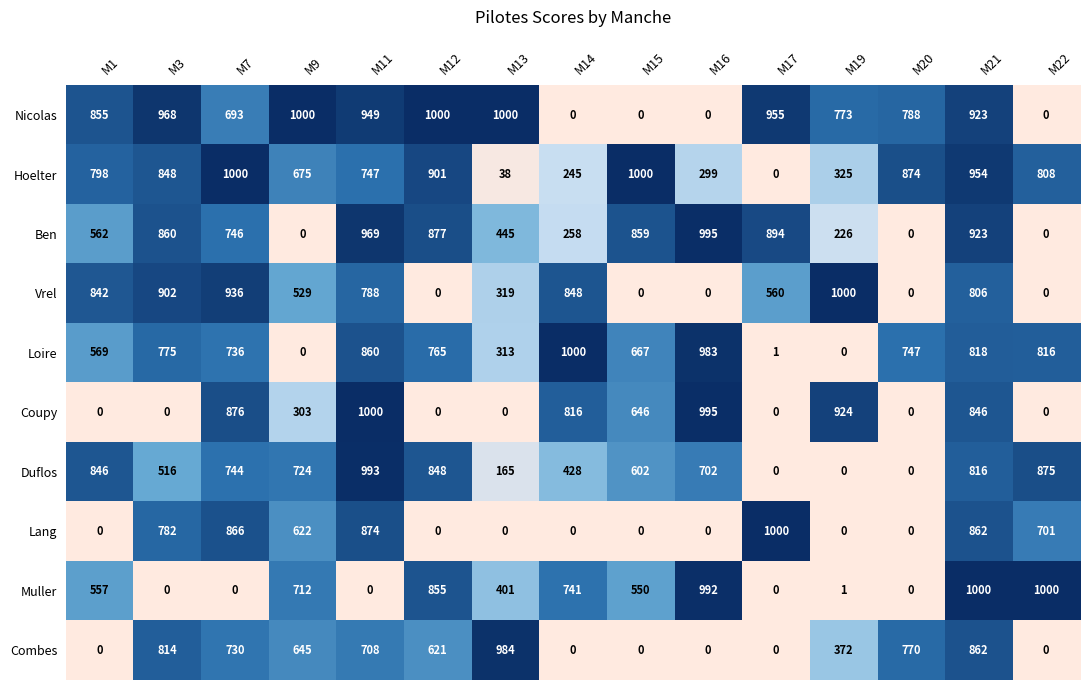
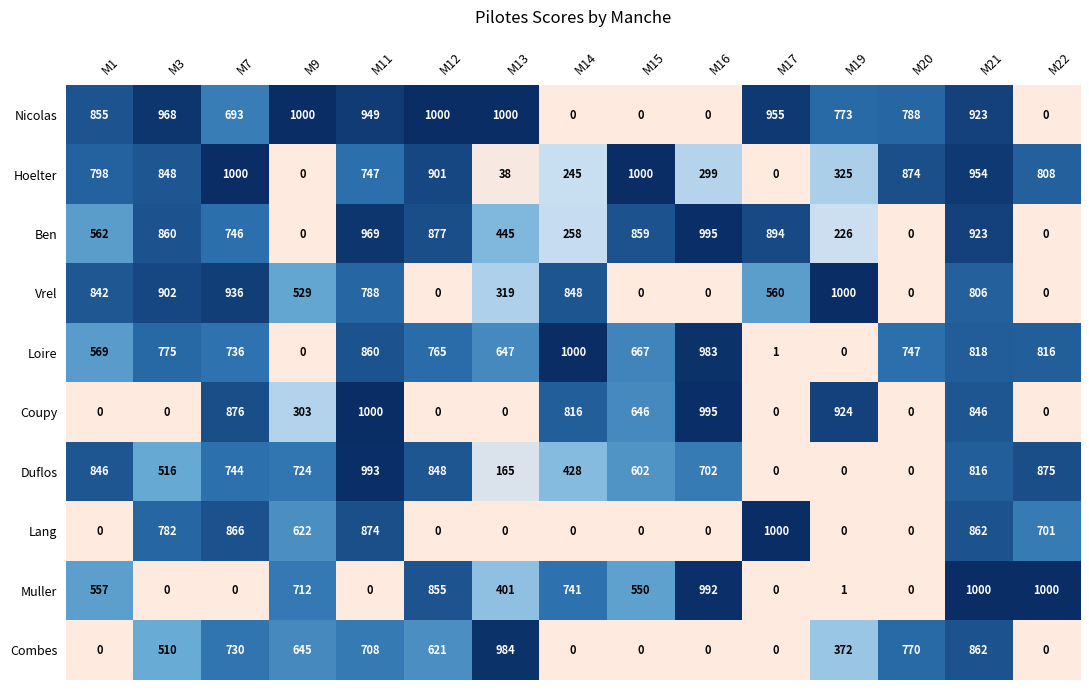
Hoelter, M9: 675 -> 0
Loire, M13: 313 -> 647
Combes, M3: 814 -> 510
